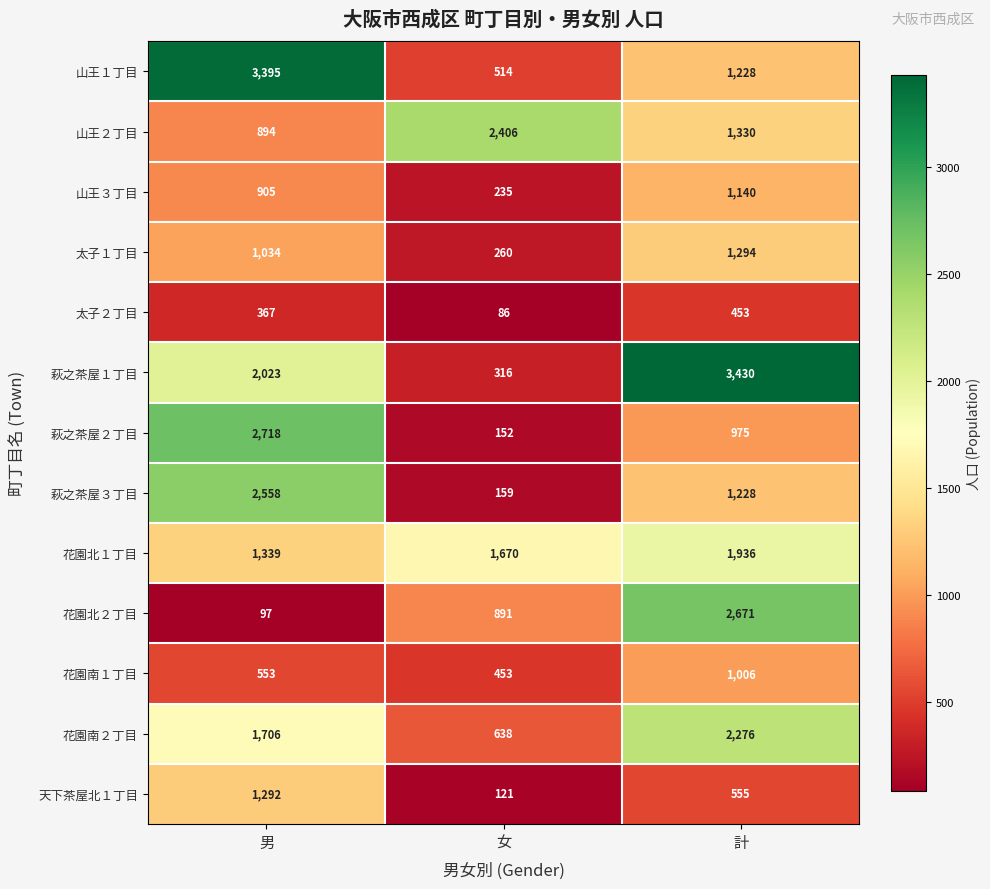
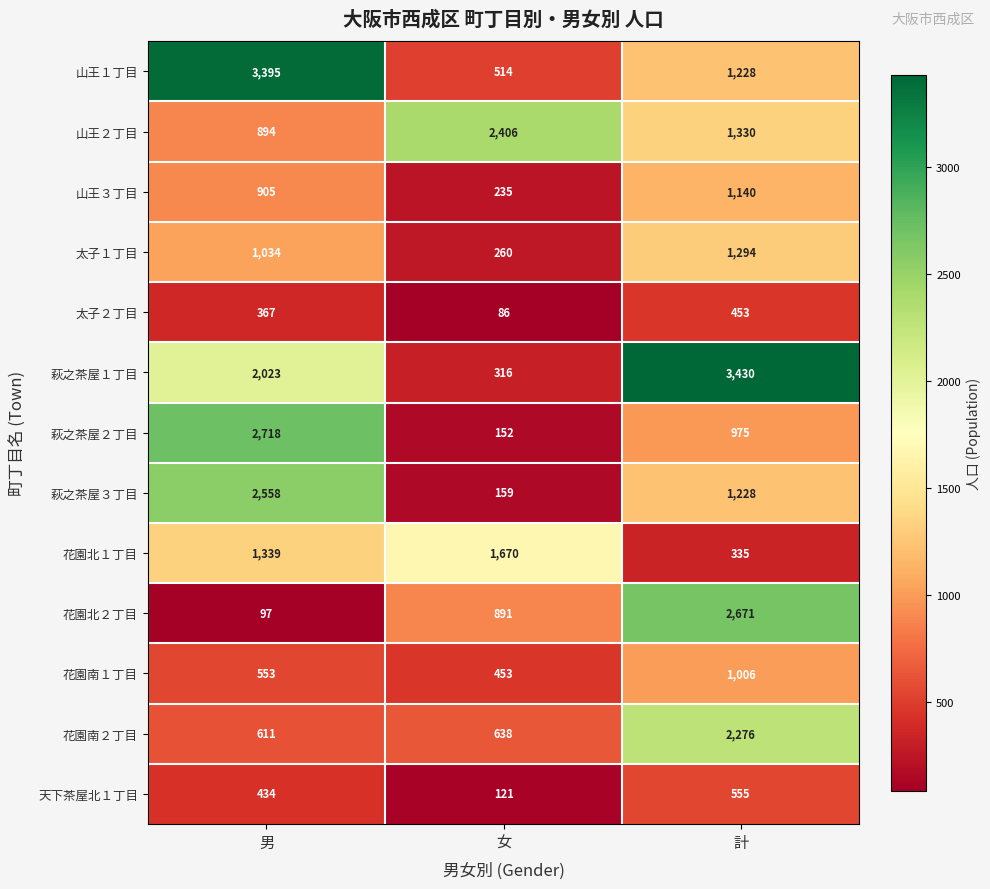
花園北１丁目, 計: 1,936 -> 335
花園南２丁目, 男: 1,706 -> 611
天下茶屋北１丁目, 男: 1,292 -> 434
